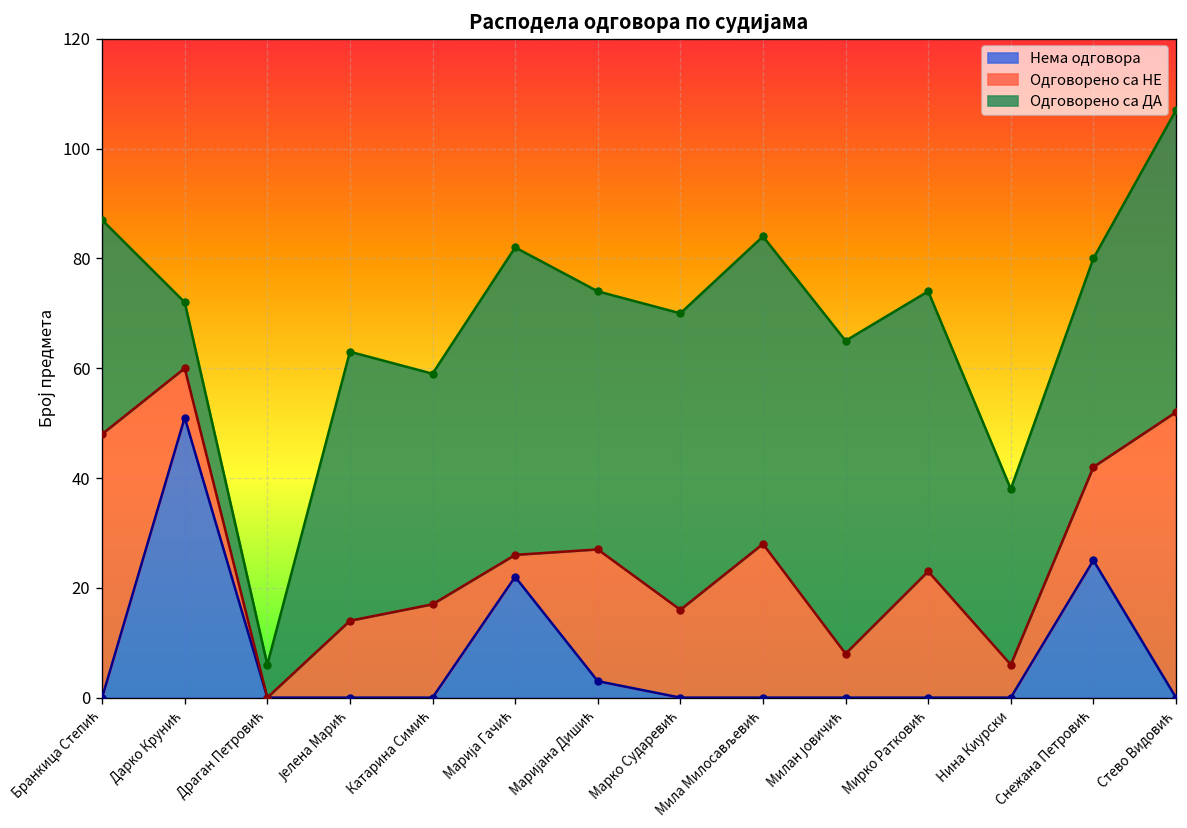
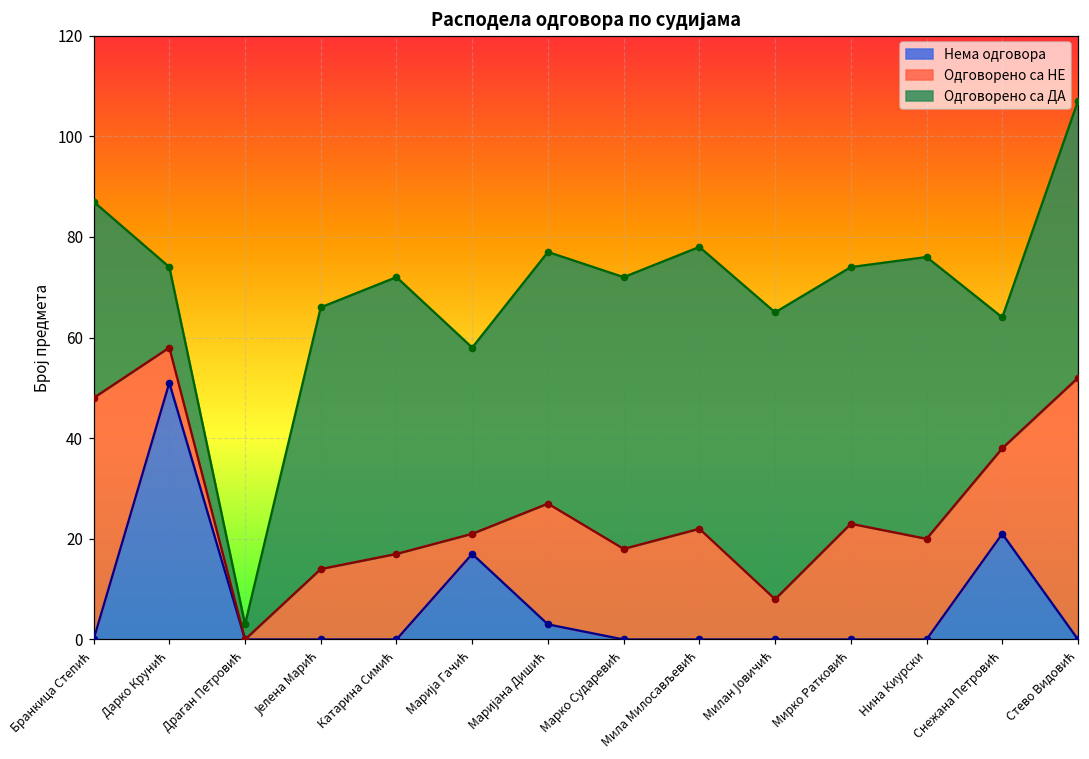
Одговорено са НЕ, Дарко Крунић: 9 -> 7
Одговорено са ДА, Дарко Крунић: 12 -> 16
Одговорено са ДА, Драган Петровић: 6 -> 3
Одговорено са ДА, Јелена Марић: 49 -> 52
Одговорено са ДА, Катарина Симић: 42 -> 55
Нема одговора, Марија Гачић: 22 -> 17
Одговорено са ДА, Марија Гачић: 56 -> 37
Одговорено са ДА, Маријана Дишић: 47 -> 50
Одговорено са НЕ, Марко Сударевић: 16 -> 18
Одговорено са НЕ, Мила Милосављевић: 28 -> 22
Одговорено са НЕ, Нина Киурски: 6 -> 20
Одговорено са ДА, Нина Киурски: 32 -> 56
Нема одговора, Снежана Петровић: 25 -> 21
Одговорено са ДА, Снежана Петровић: 38 -> 26
